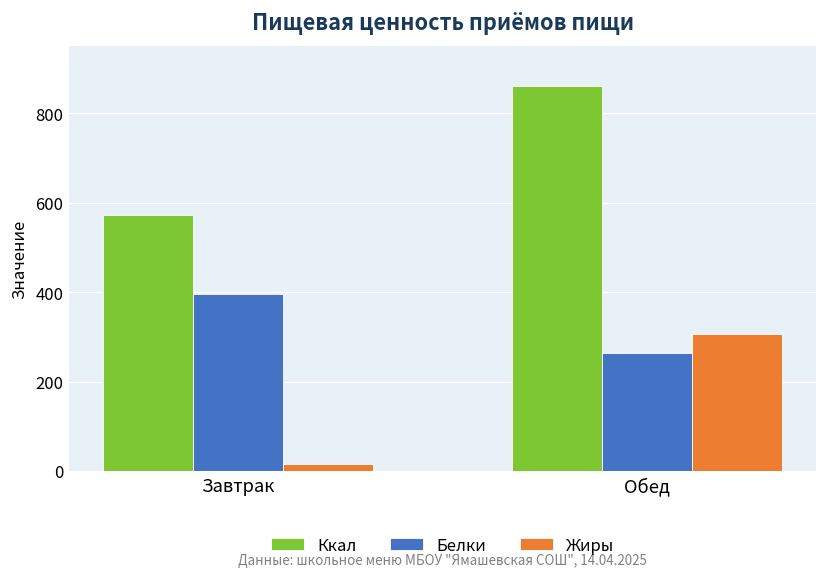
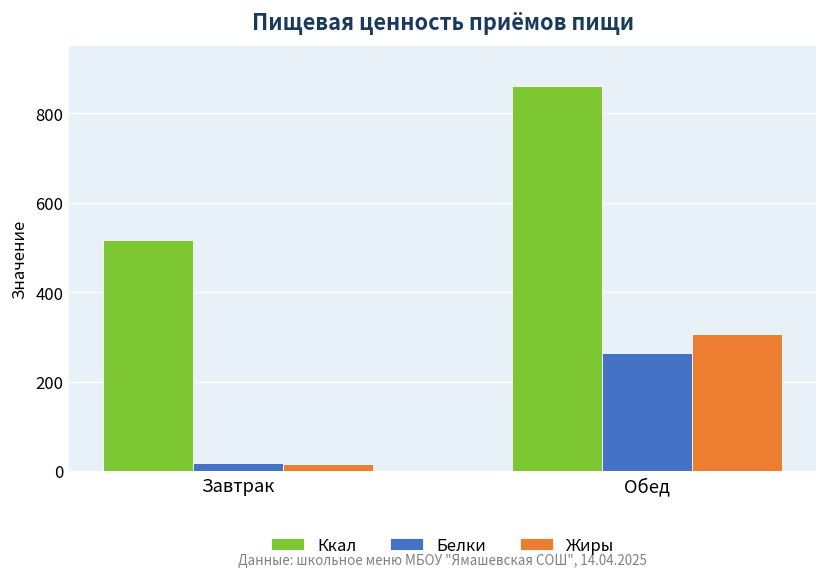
Ккал, Завтрак: 570 -> 520
Белки, Завтрак: 390 -> 20
